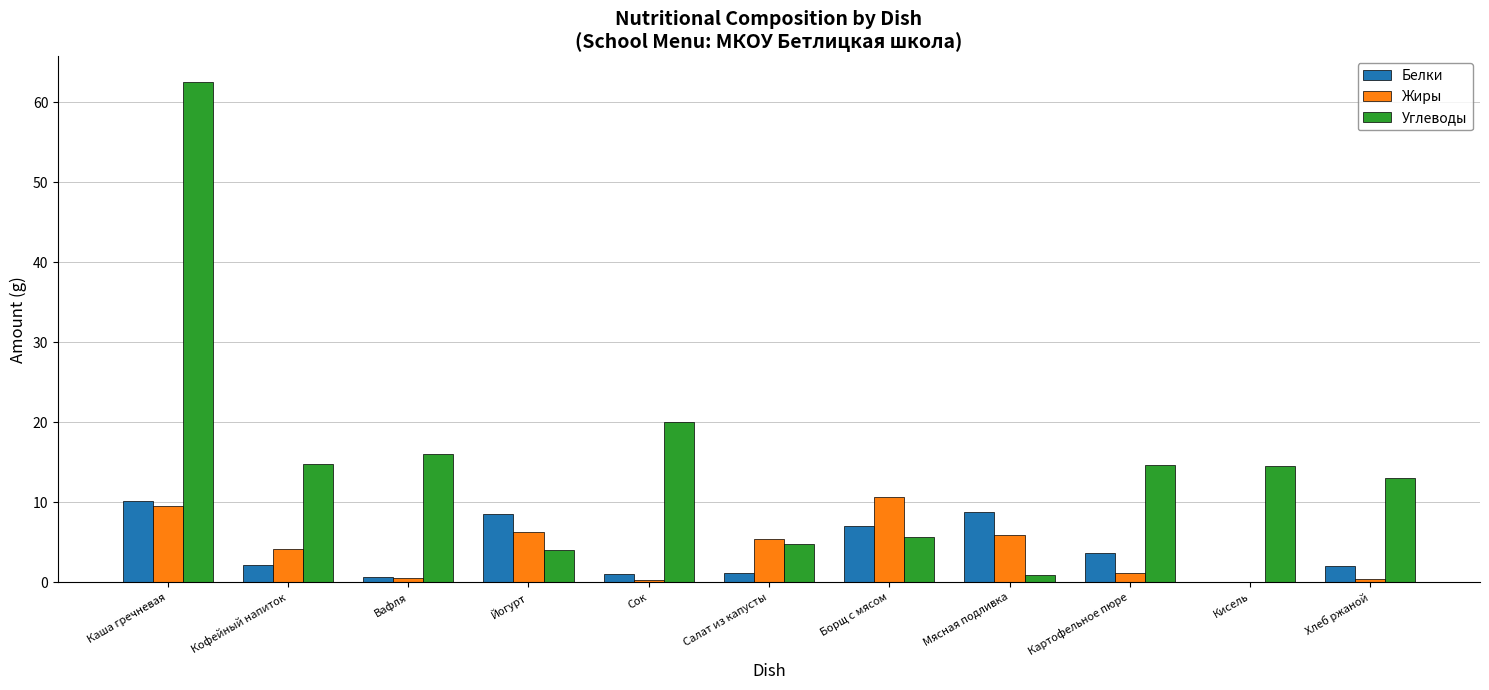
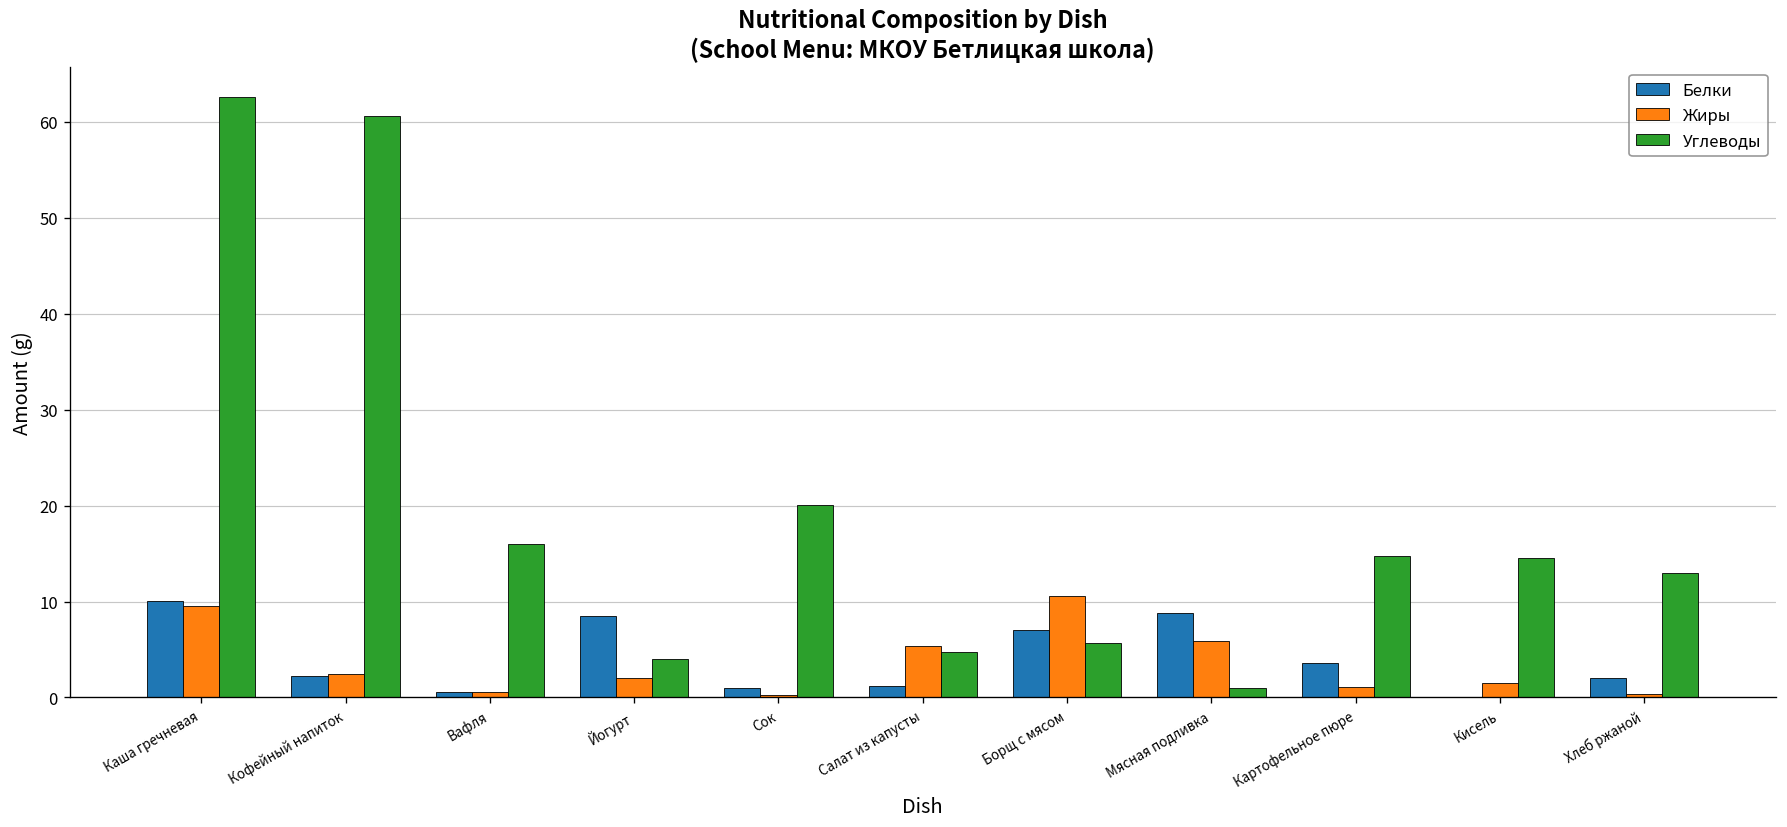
Жиры, Кофейный напиток: 4 -> 2
Углеводы, Кофейный напиток: 15 -> 61
Жиры, Йогурт: 6 -> 2
Жиры, Кисель: 0 -> 2
